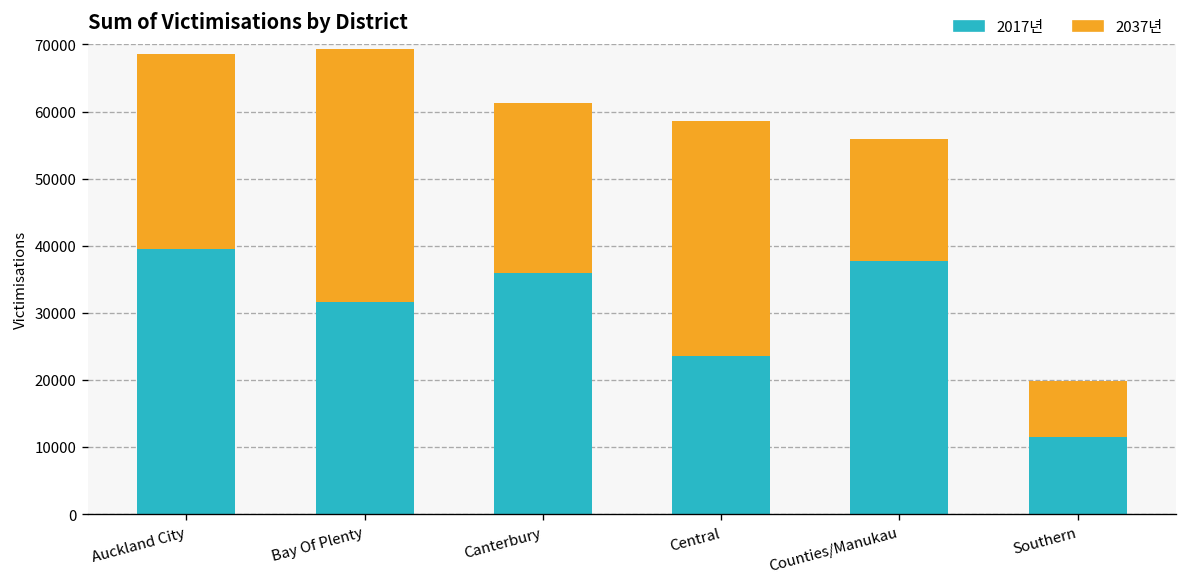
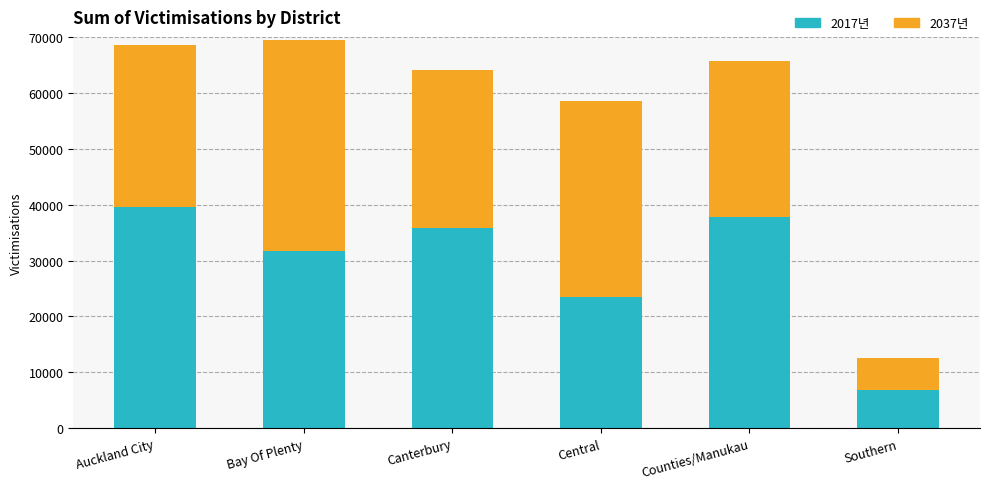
2037년, Canterbury: 25000 -> 28000
2037년, Counties/Manukau: 18000 -> 28000
2017년, Southern: 12000 -> 7000
2037년, Southern: 8000 -> 6000
